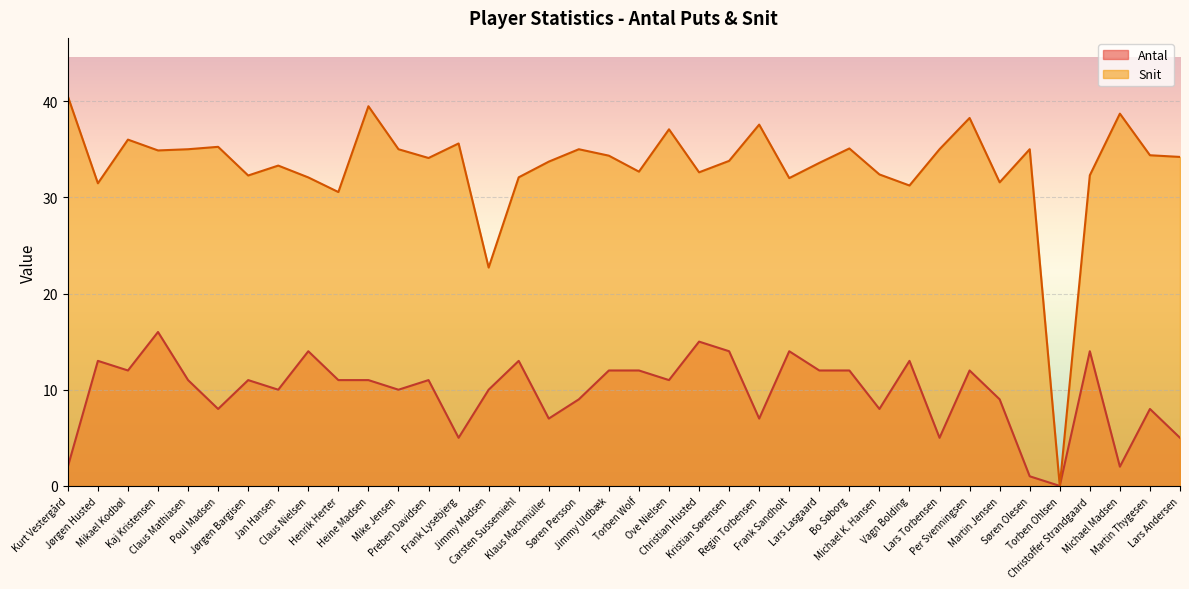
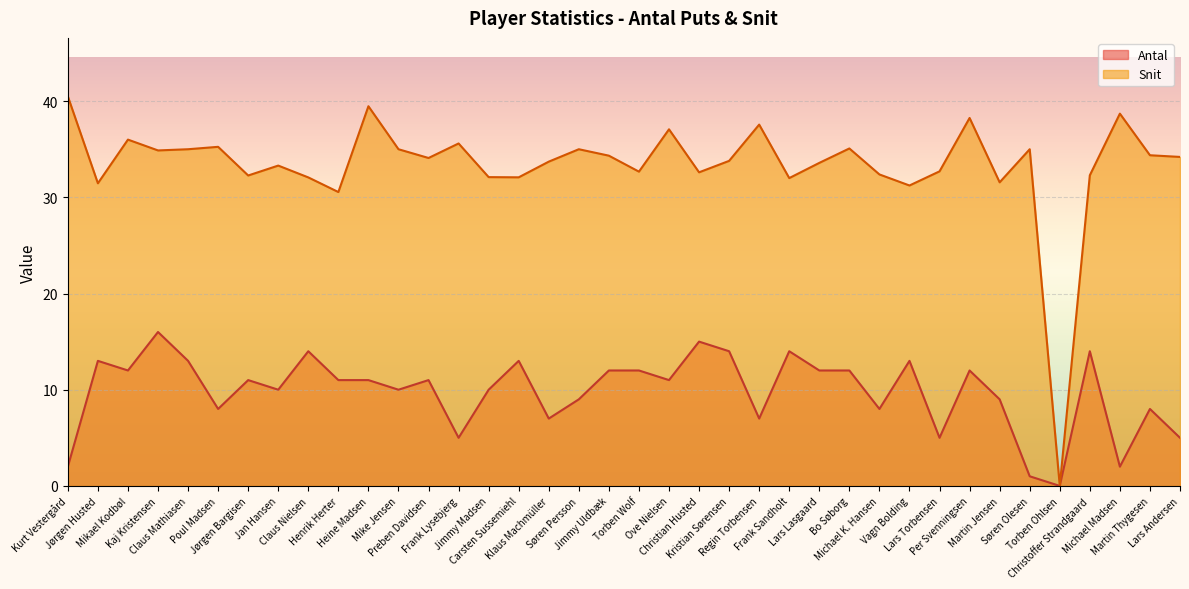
Antal, Claus Mathiasen: 11 -> 13
Snit, Jimmy Madsen: 23 -> 32
Snit, Lars Torbensen: 35 -> 33
